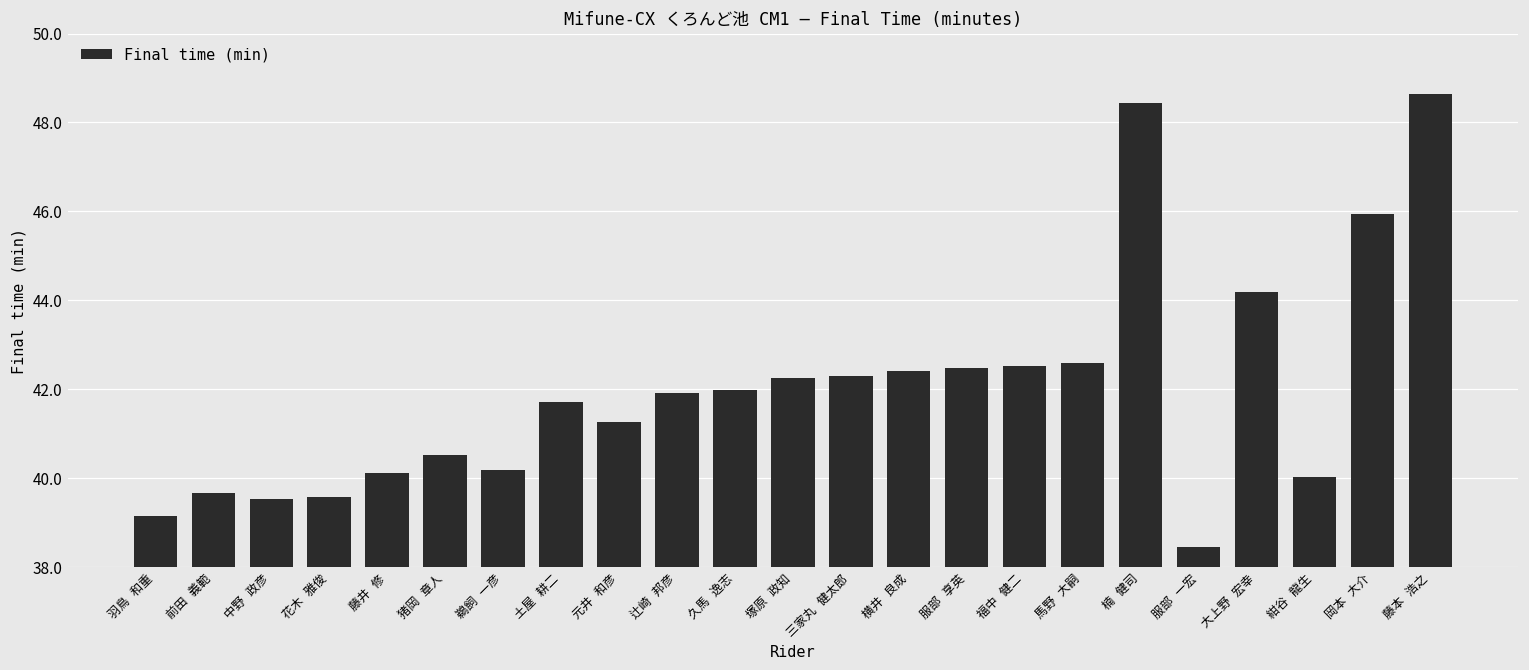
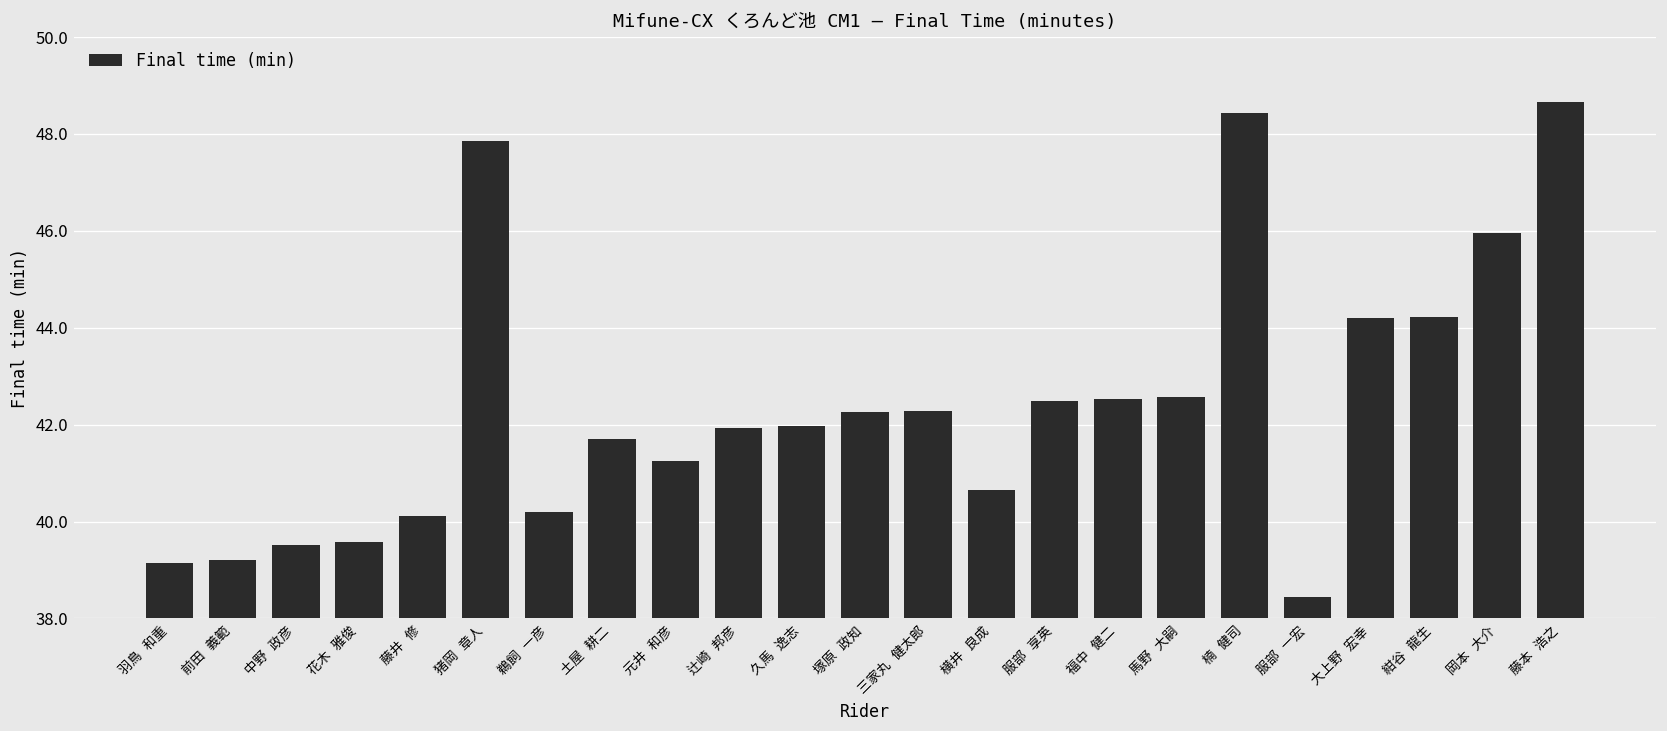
前田 義範: 39.7 -> 39.2
猪岡 章人: 40.5 -> 47.8
横井 良成: 42.4 -> 40.6
紺谷 龍生: 40.0 -> 44.2
